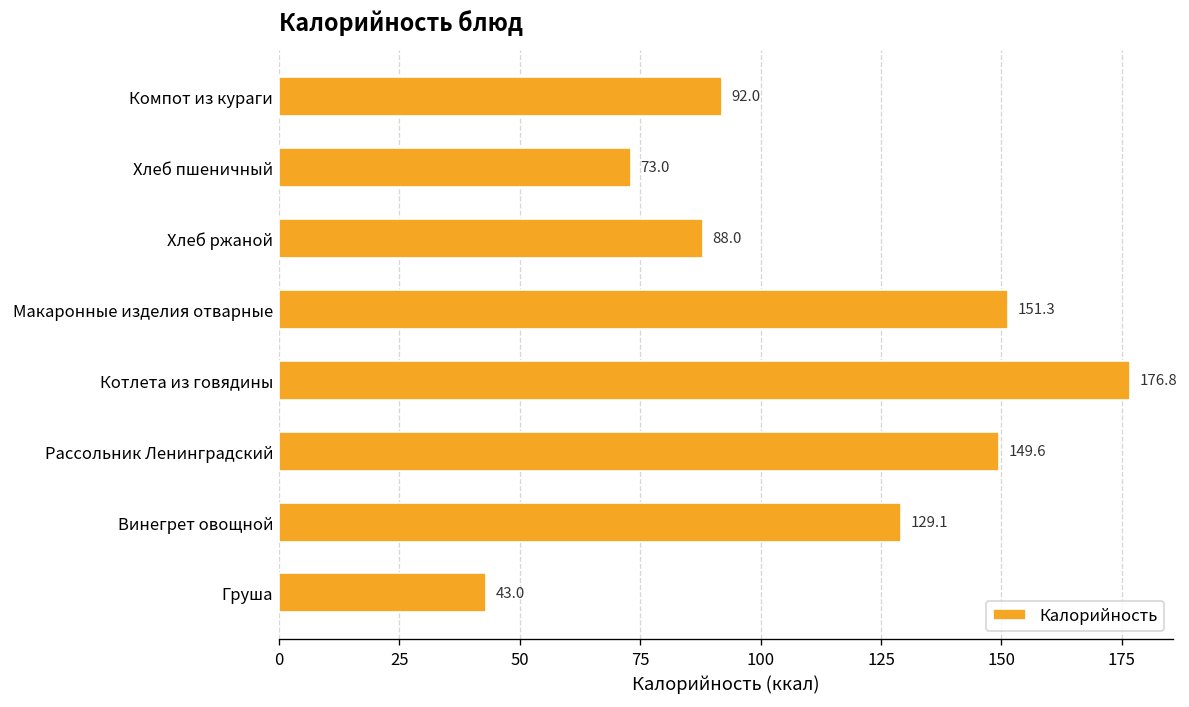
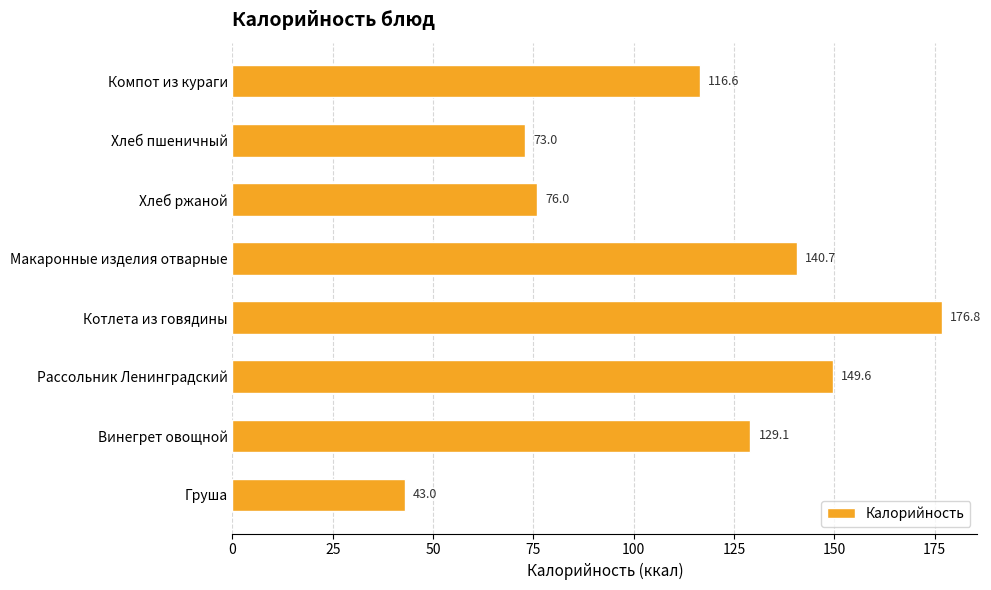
Компот из кураги: 92.0 -> 116.6
Хлеб ржаной: 88.0 -> 76.0
Макаронные изделия отварные: 151.3 -> 140.7
